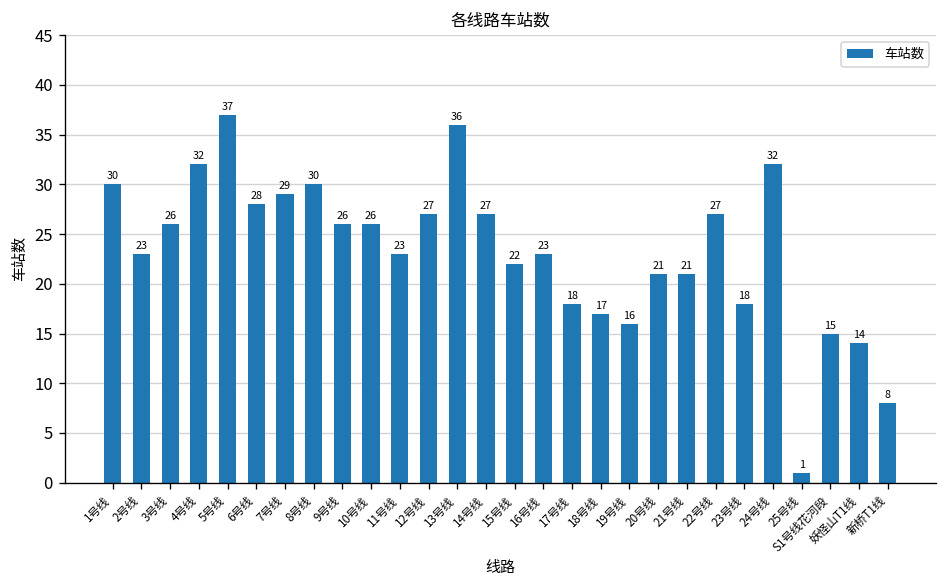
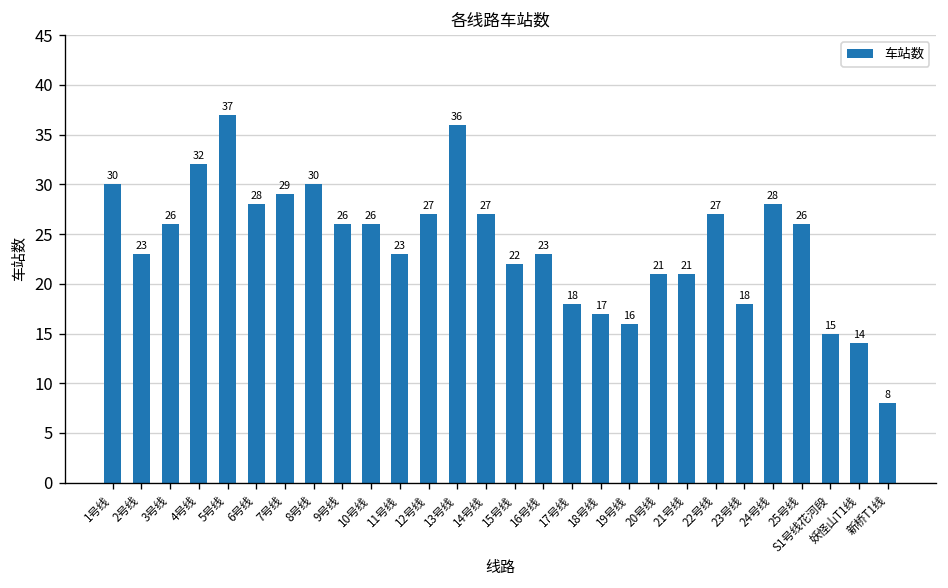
24号线: 32 -> 28
25号线: 1 -> 26
